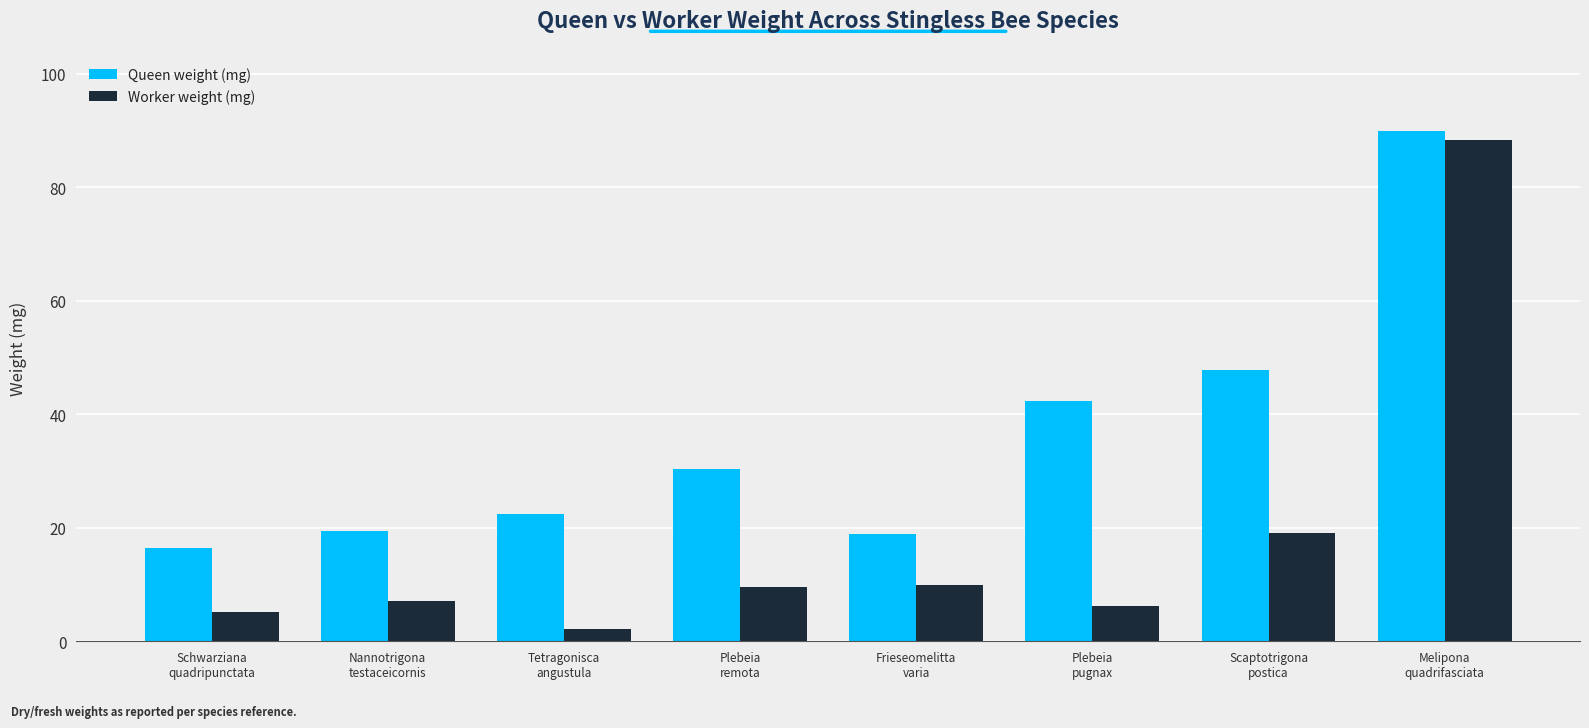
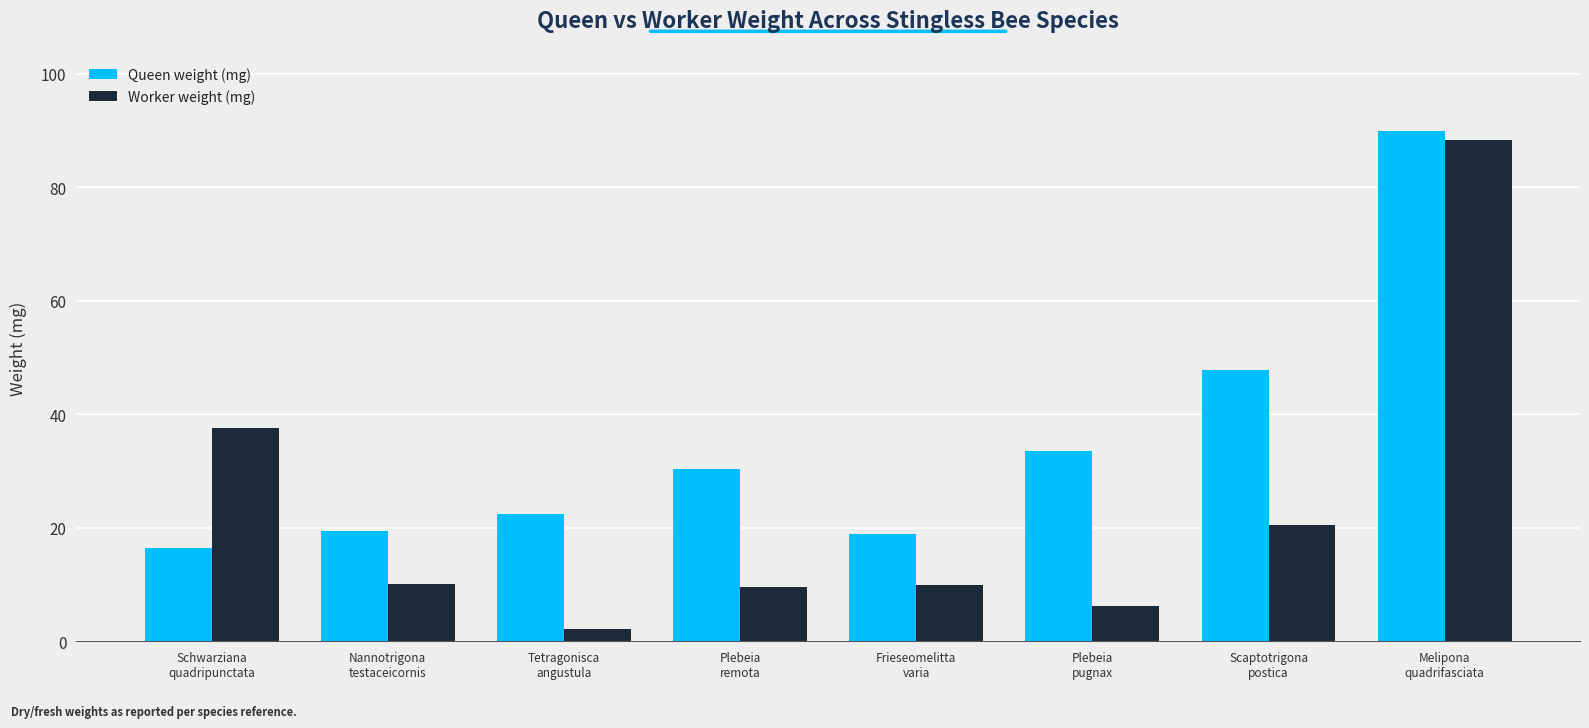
Worker weight (mg), Schwarziana quadripunctata: 5 -> 38
Worker weight (mg), Nannotrigona testaceicornis: 7 -> 10
Queen weight (mg), Plebeia pugnax: 42 -> 34
Worker weight (mg), Scaptotrigona postica: 19 -> 21
